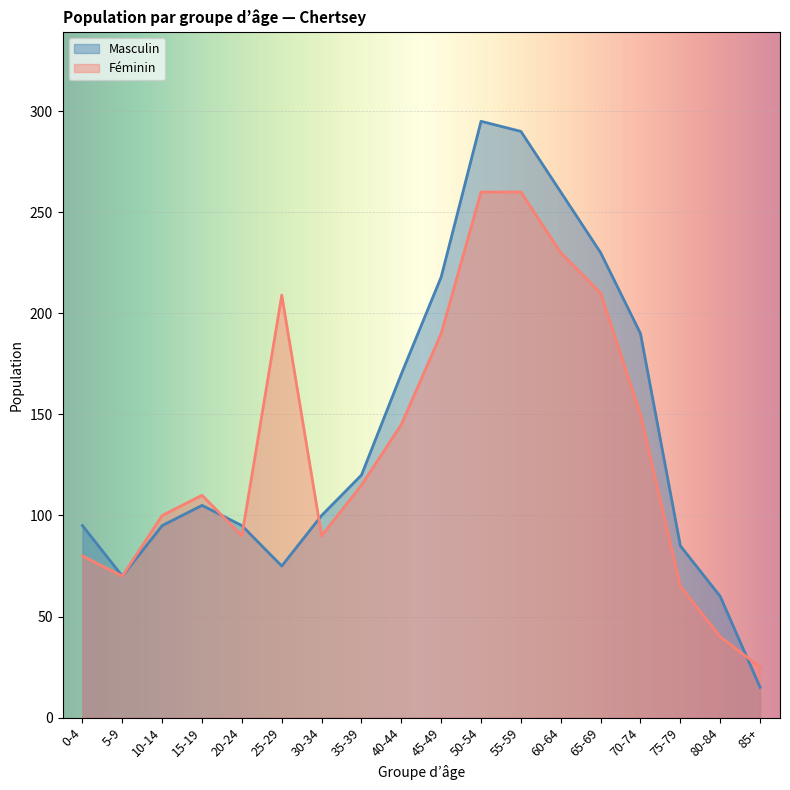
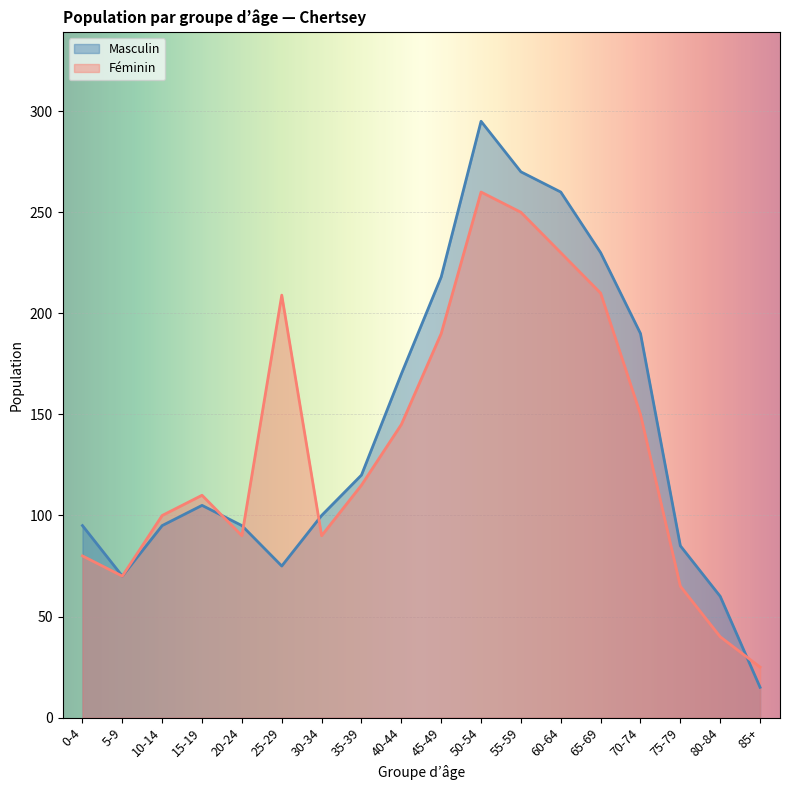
Masculin, 55-59: 290 -> 270
Féminin, 55-59: 260 -> 250
